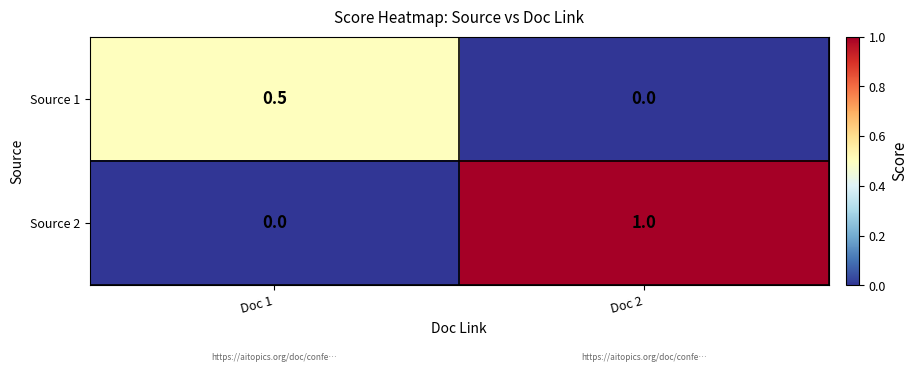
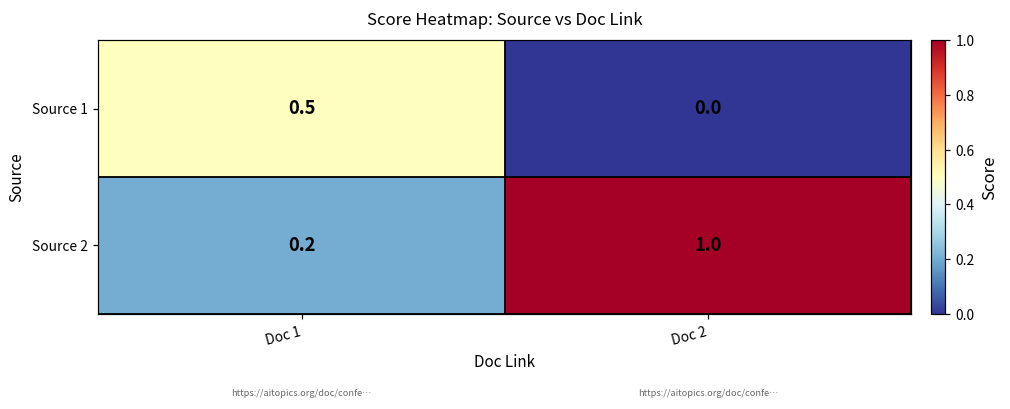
Source 2, Doc 1: 0.0 -> 0.2
